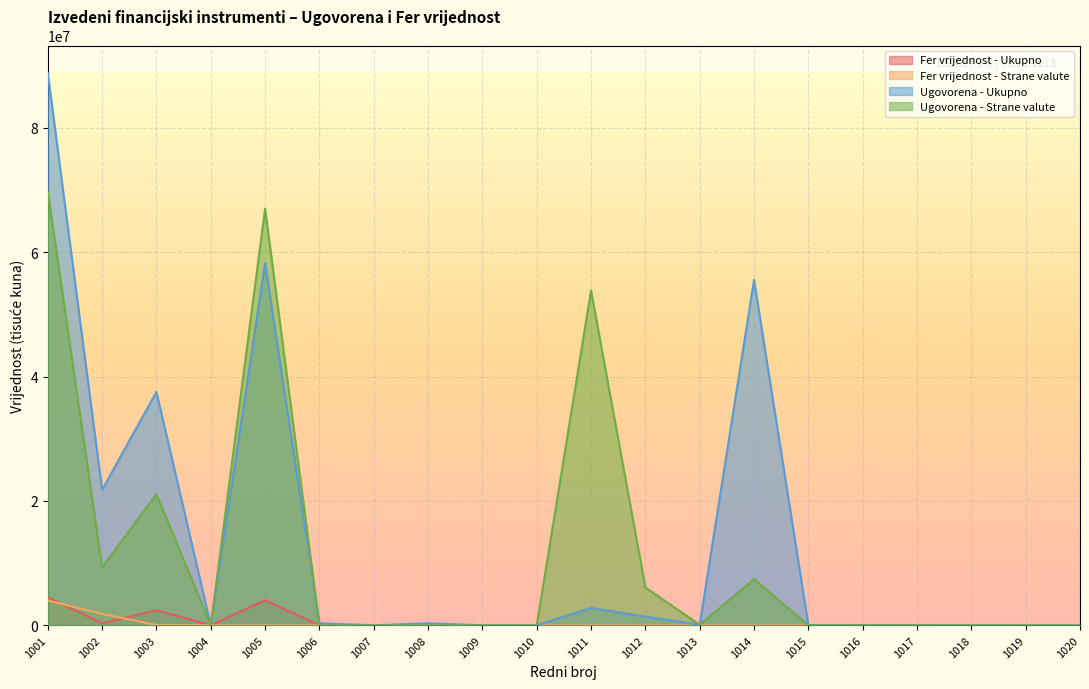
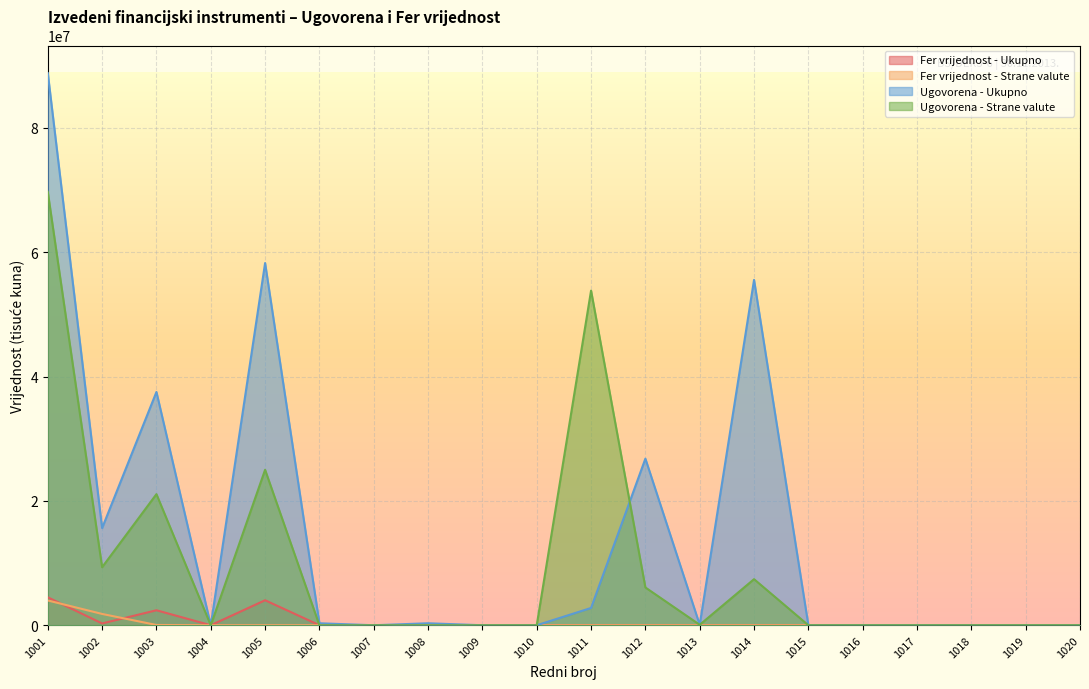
Ugovorena - Ukupno, 1002: 22000000 -> 16000000
Ugovorena - Strane valute, 1005: 67000000 -> 25000000
Ugovorena - Ukupno, 1012: 1000000 -> 27000000
